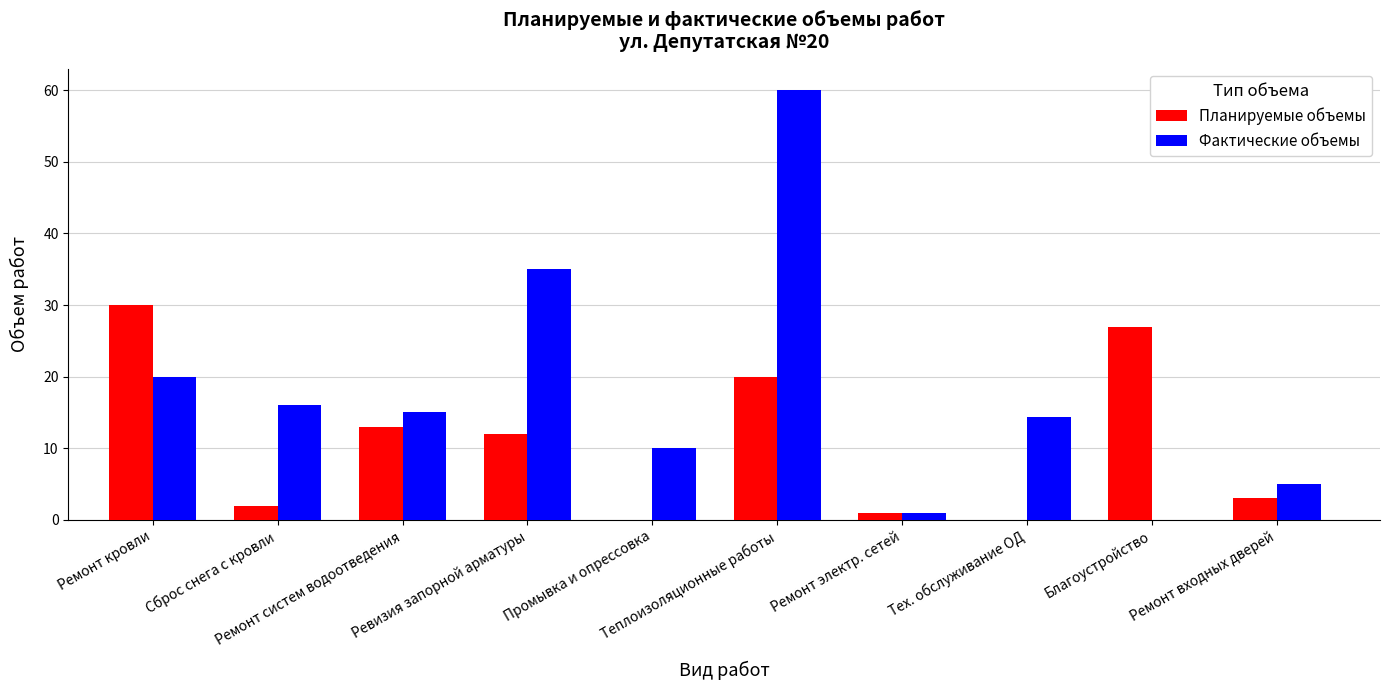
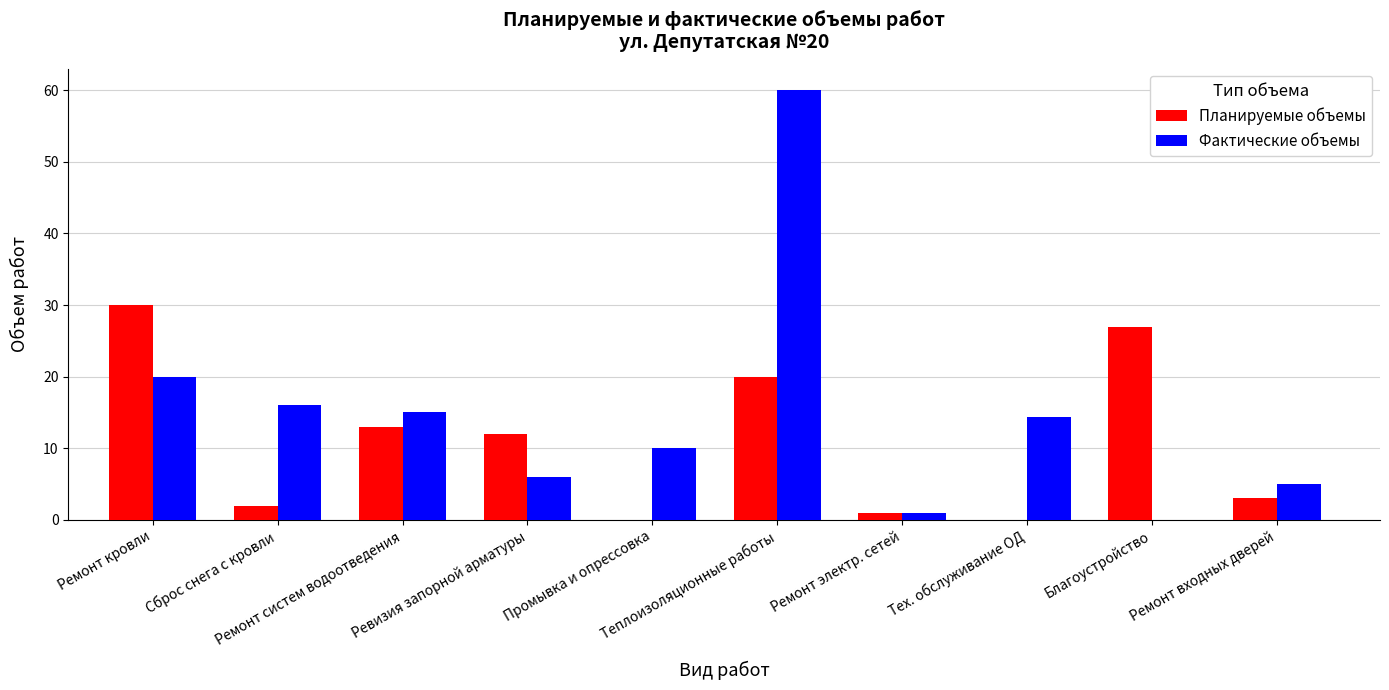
Фактические объемы, Ревизия запорной арматуры: 35 -> 6
